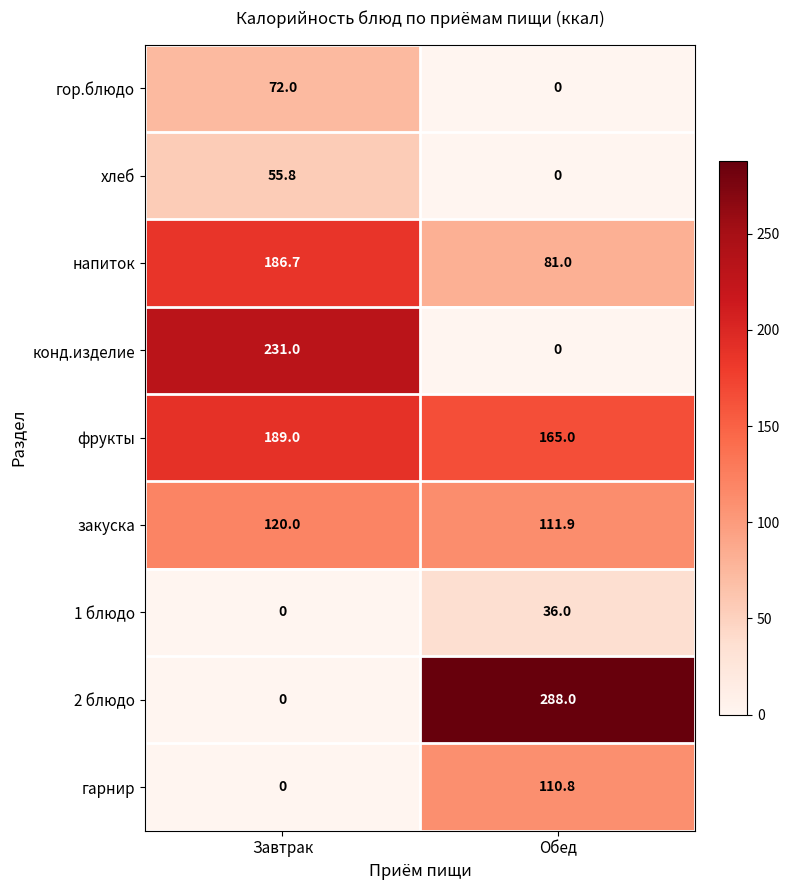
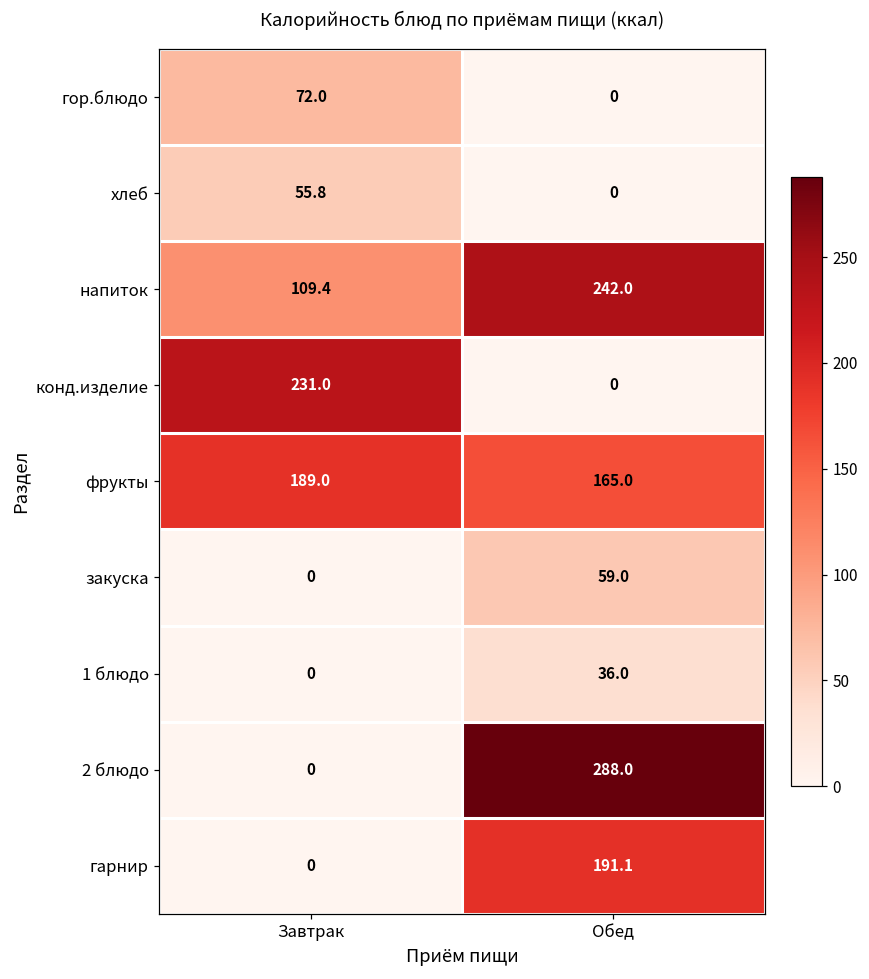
напиток, Завтрак: 186.7 -> 109.4
напиток, Обед: 81.0 -> 242.0
закуска, Завтрак: 120.0 -> 0
закуска, Обед: 111.9 -> 59.0
гарнир, Обед: 110.8 -> 191.1
